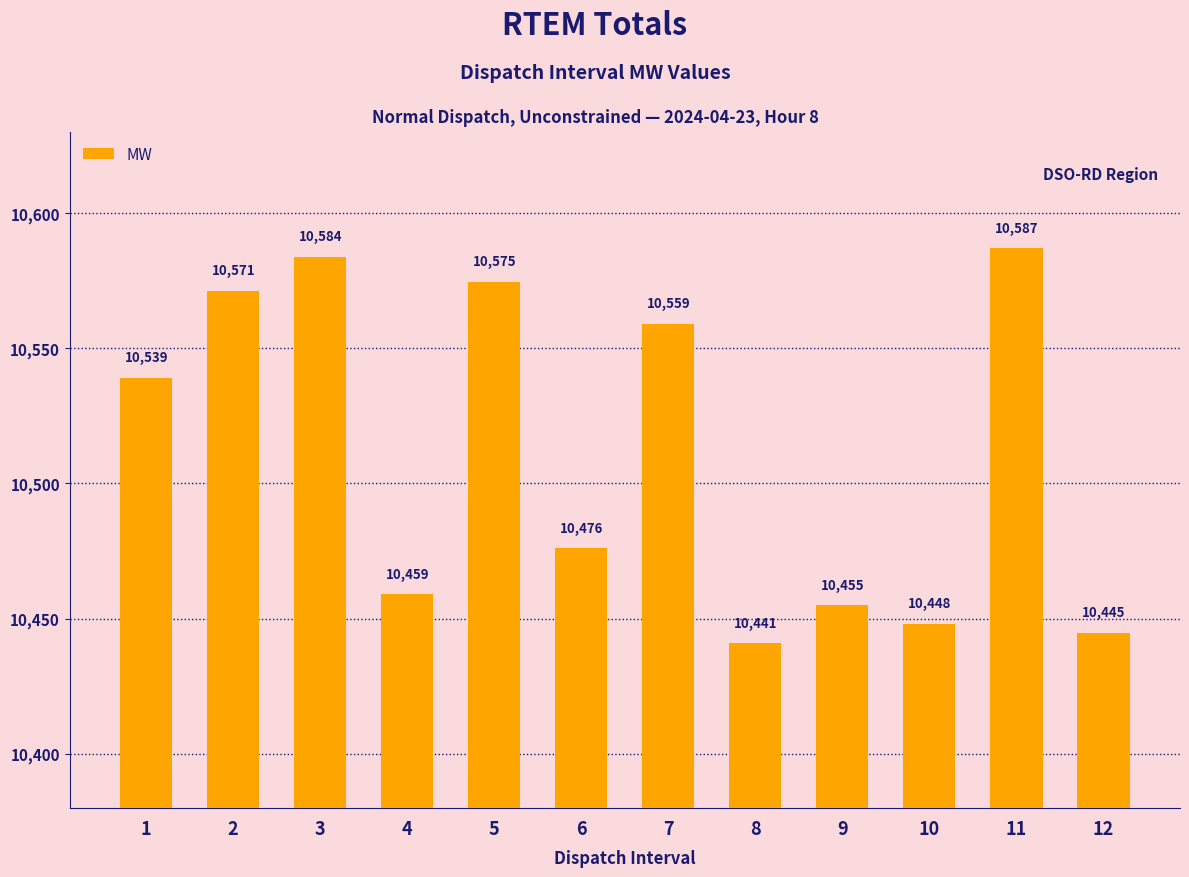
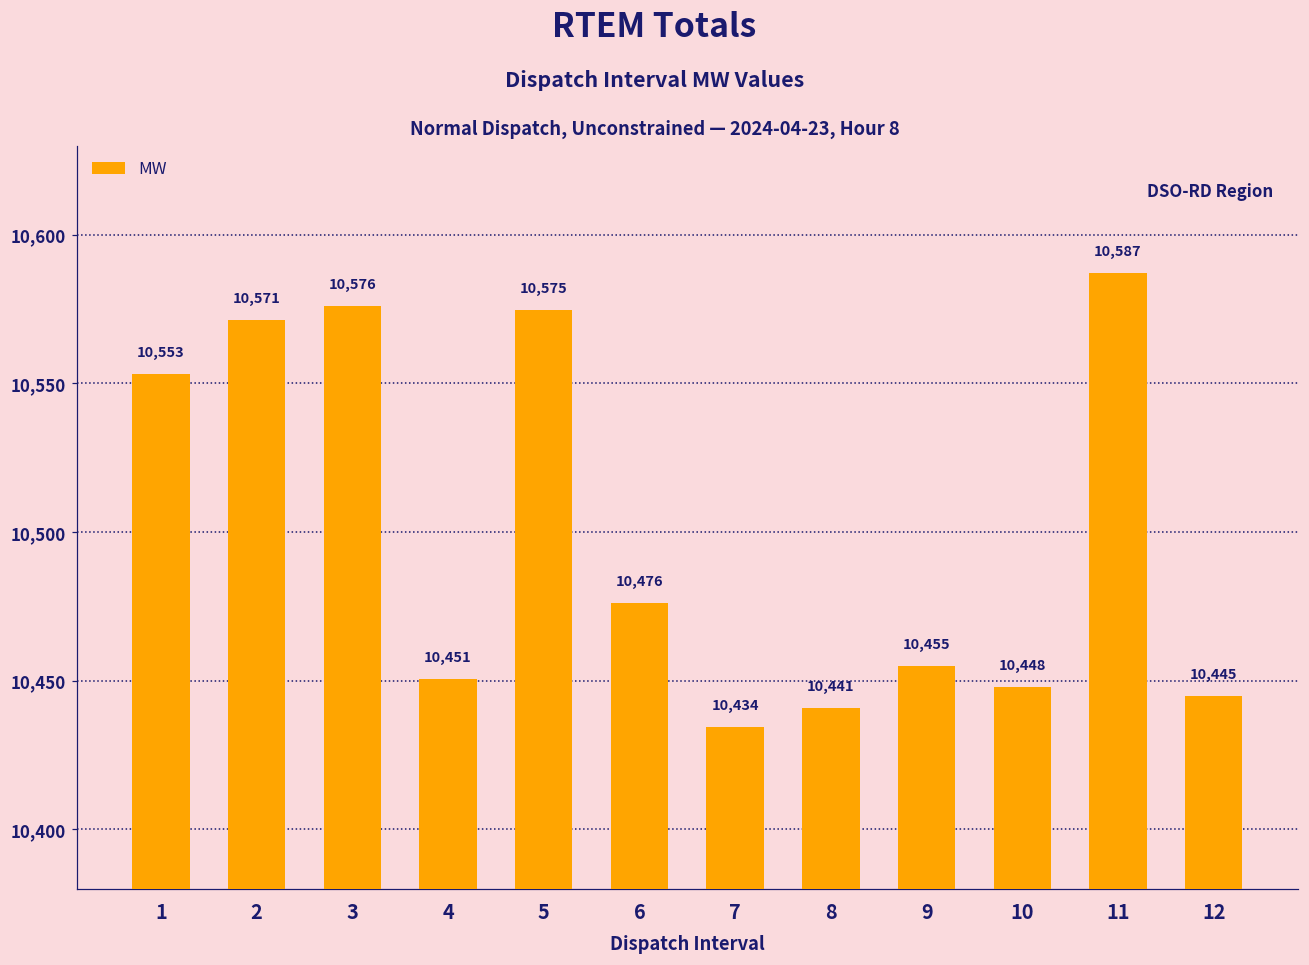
1: 10,539 -> 10,553
3: 10,584 -> 10,576
4: 10,459 -> 10,451
7: 10,559 -> 10,434
